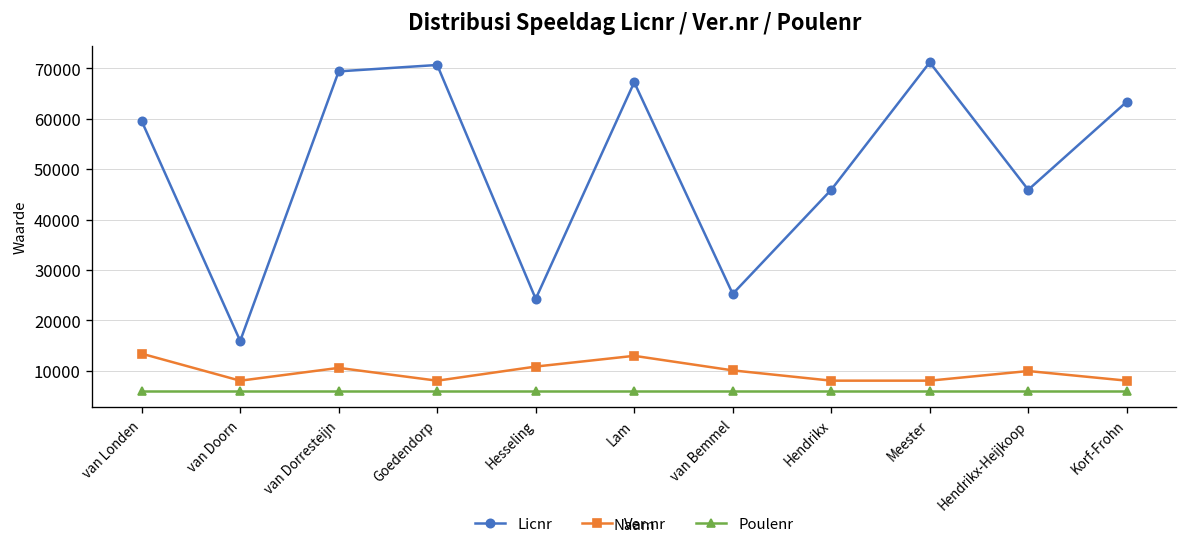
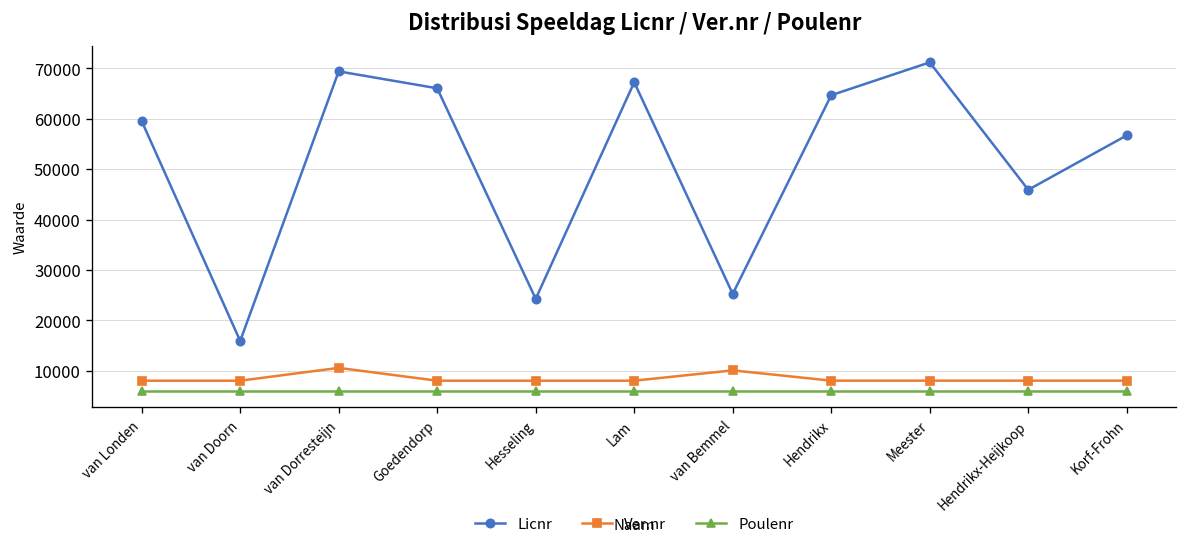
Ver.nr, van Londen: 13000 -> 8000
Licnr, Goedendorp: 71000 -> 66000
Ver.nr, Hesseling: 11000 -> 8000
Ver.nr, Lam: 13000 -> 8000
Licnr, Hendrikx: 46000 -> 65000
Ver.nr, Hendrikx-Heijkoop: 10000 -> 8000
Licnr, Korf-Frohn: 63000 -> 57000
